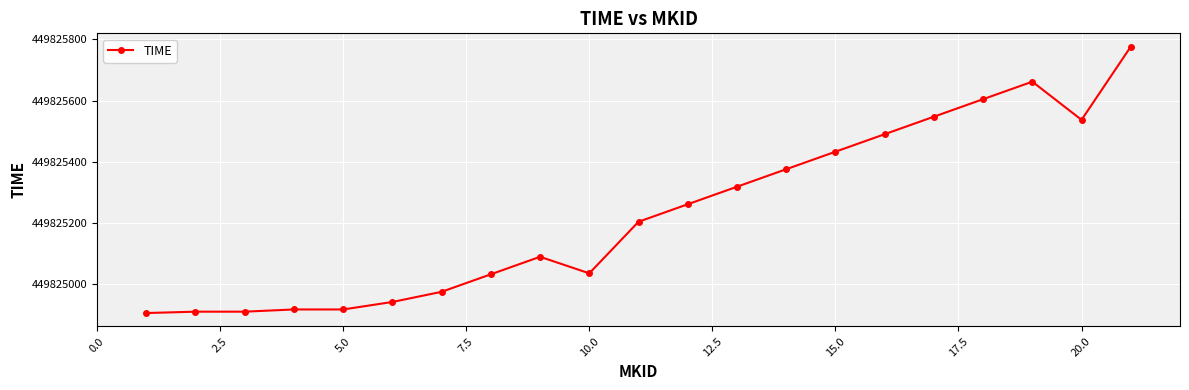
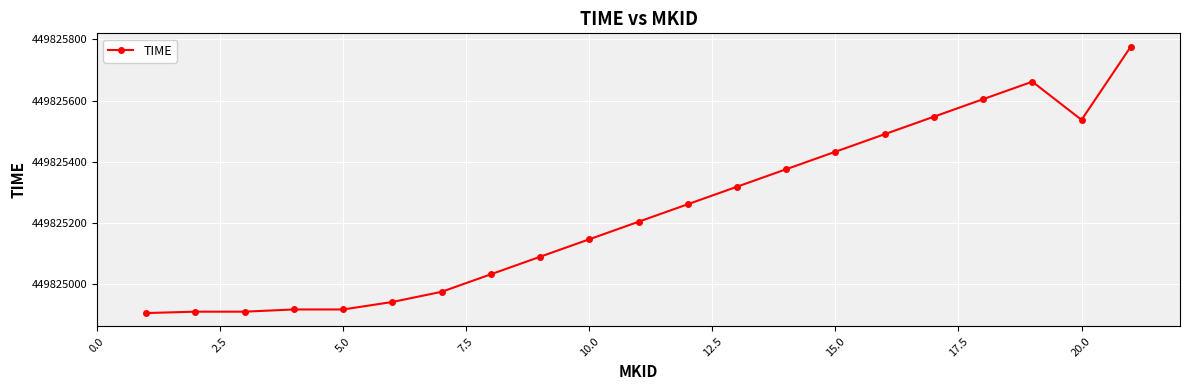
10.0: 449825040 -> 449825150
